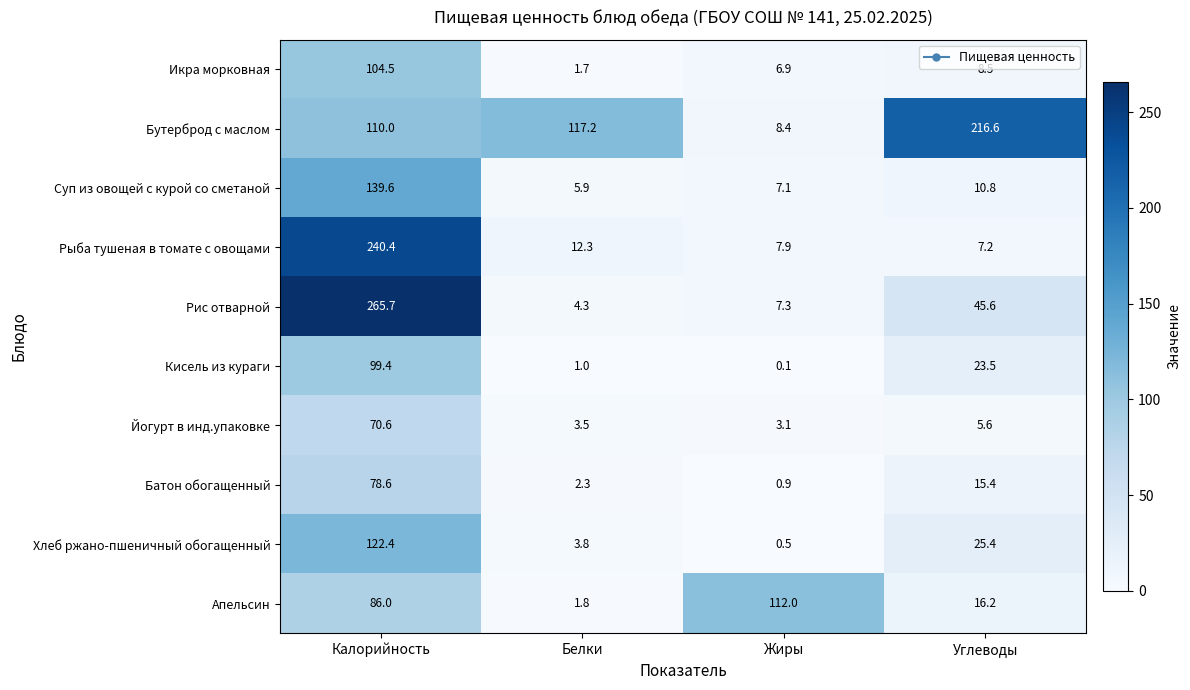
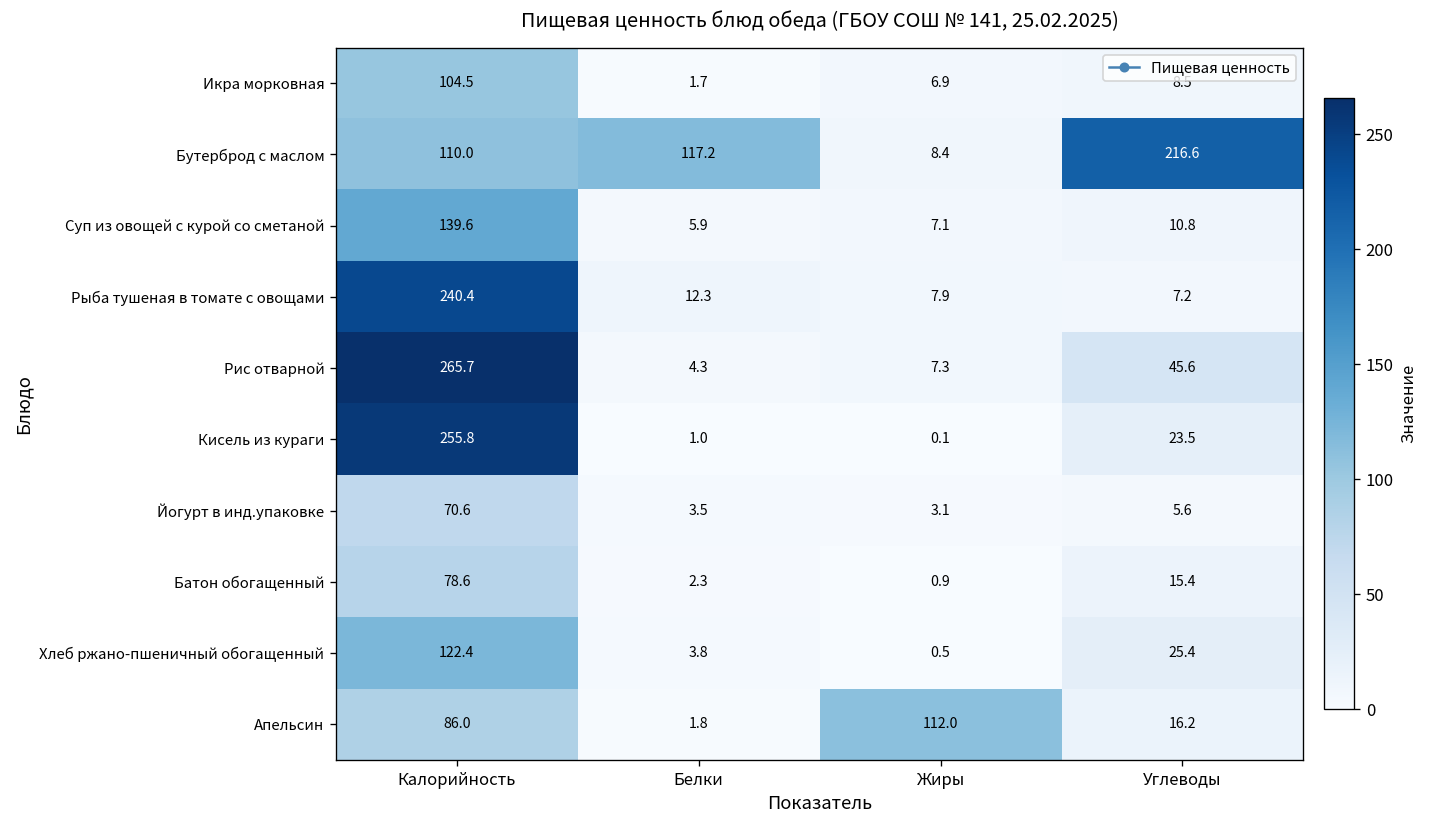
Кисель из кураги, Калорийность: 99.4 -> 255.8
